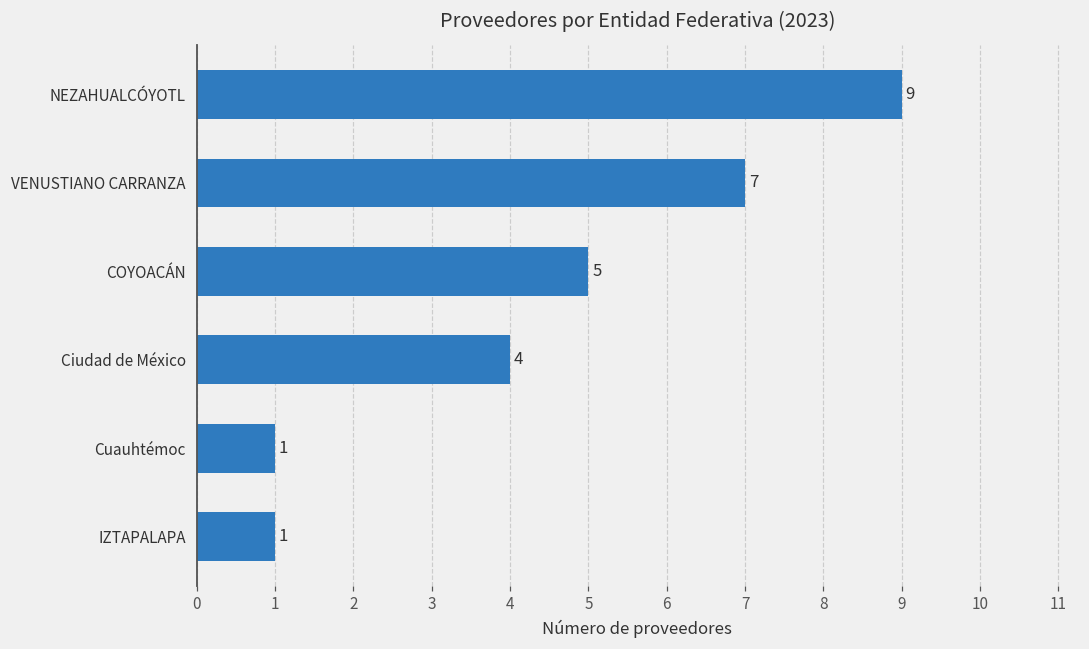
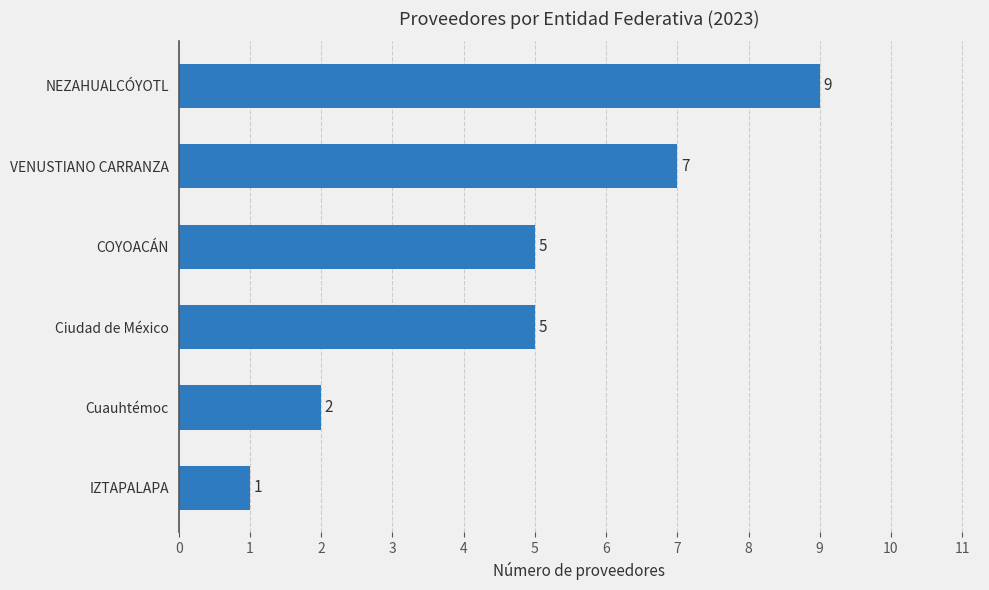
Ciudad de México: 4 -> 5
Cuauhtémoc: 1 -> 2
